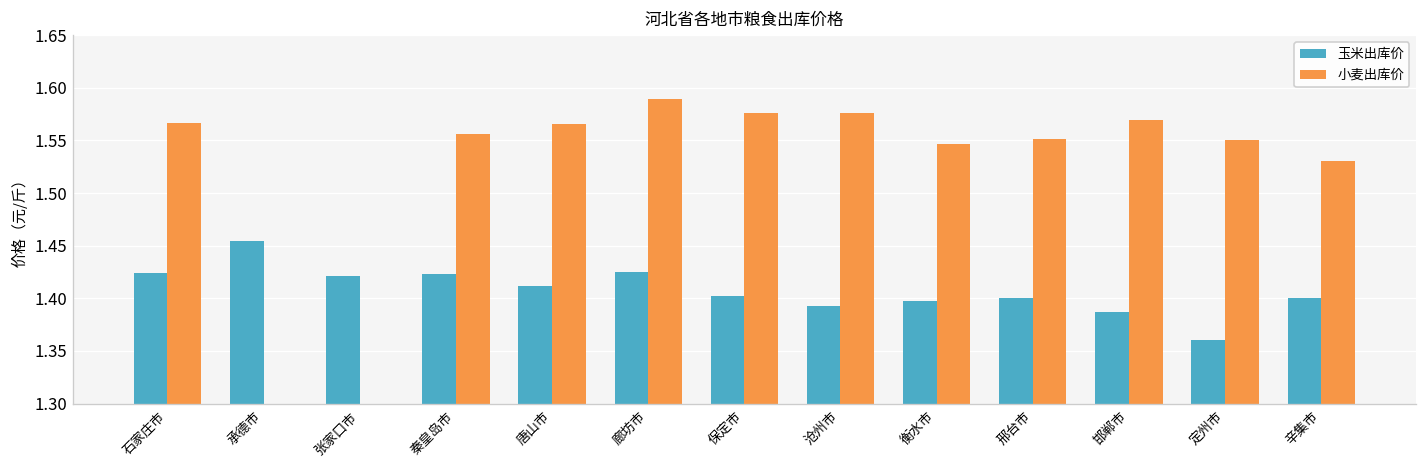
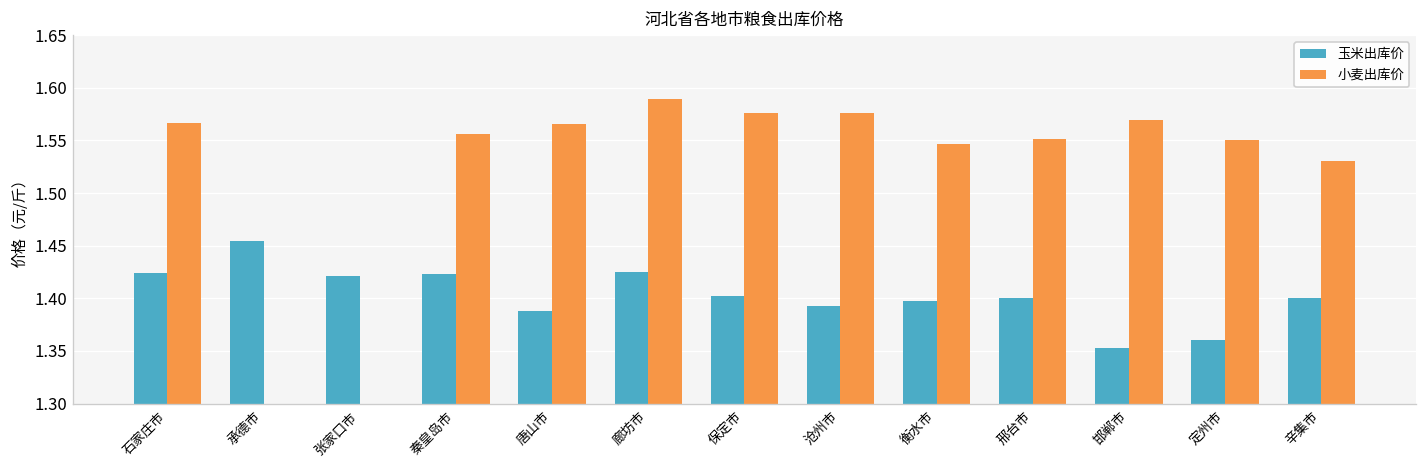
玉米出库价, 唐山市: 1.41 -> 1.39
玉米出库价, 邯郸市: 1.39 -> 1.35
